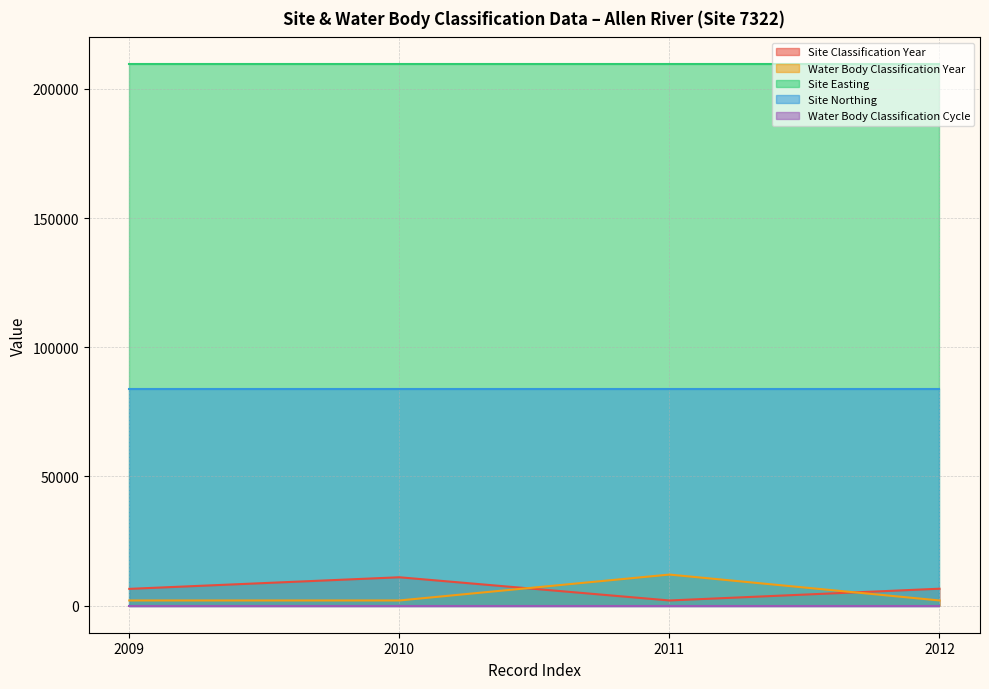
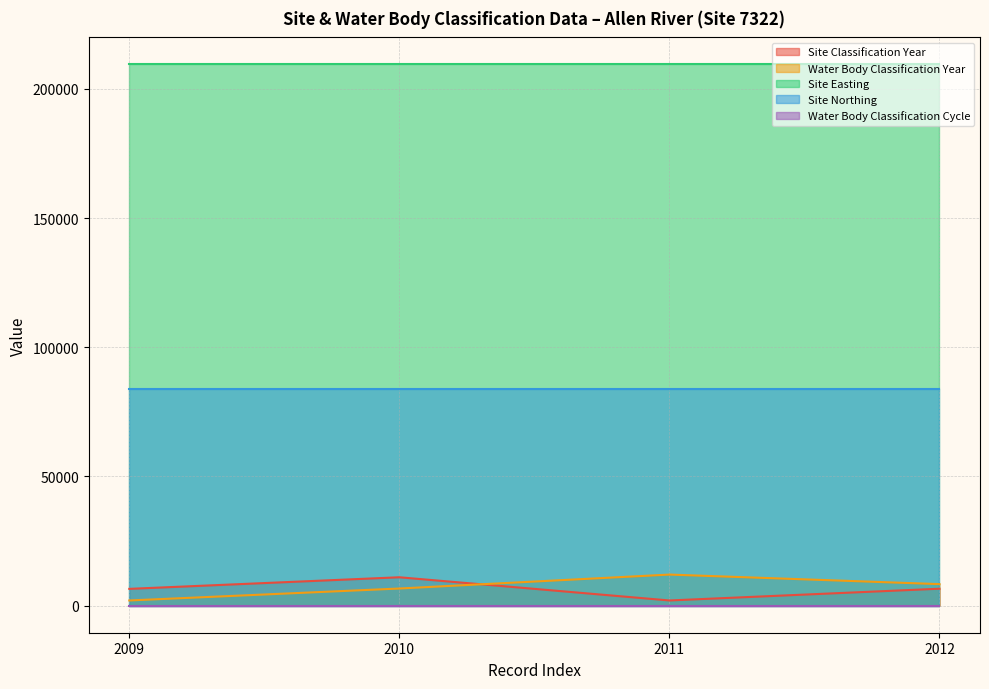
Water Body Classification Year, 2010: 2000 -> 7000
Water Body Classification Year, 2012: 2000 -> 8000
